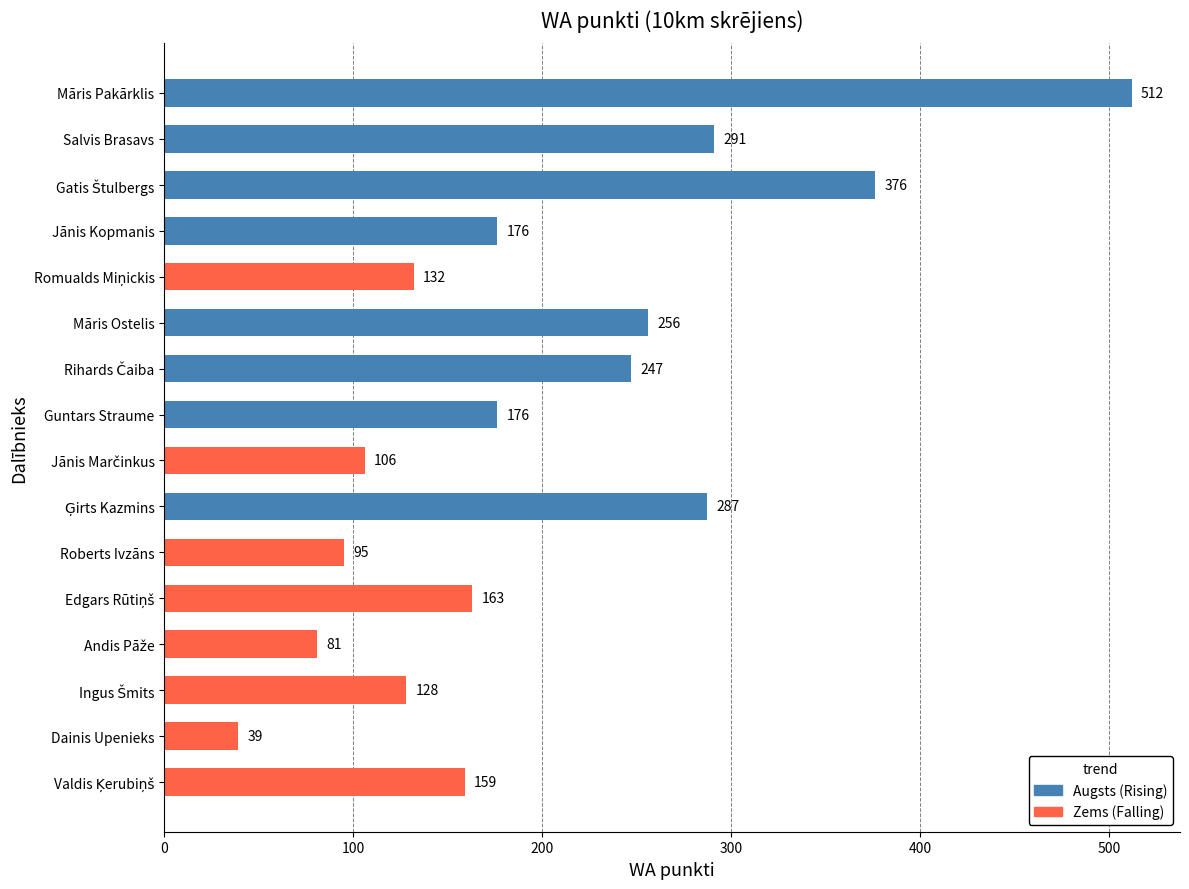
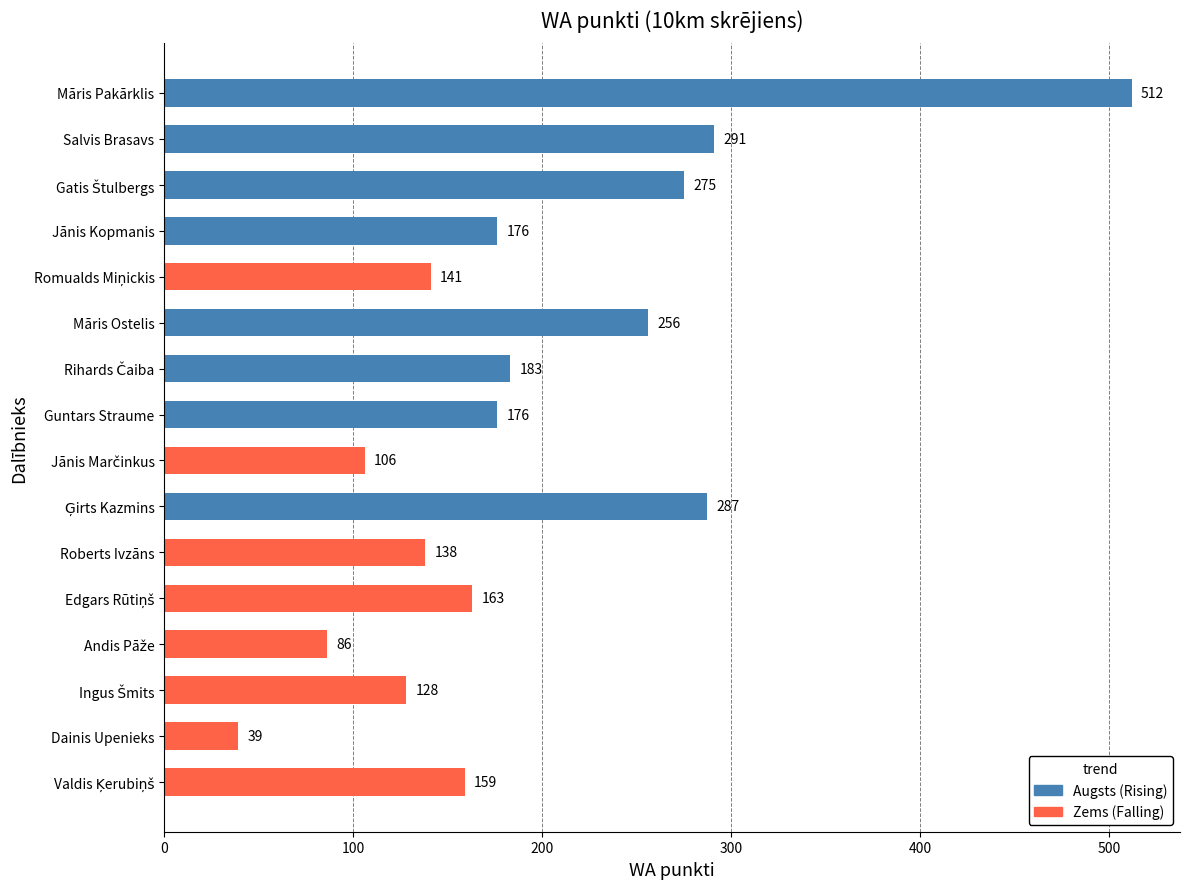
Gatis Štulbergs: 376 -> 275
Romualds Miņickis: 132 -> 141
Rihards Čaiba: 247 -> 183
Roberts Ivzāns: 95 -> 138
Andis Pāže: 81 -> 86
